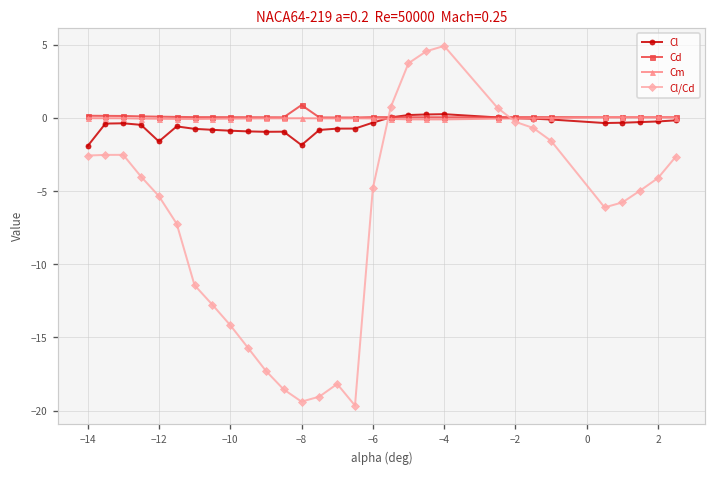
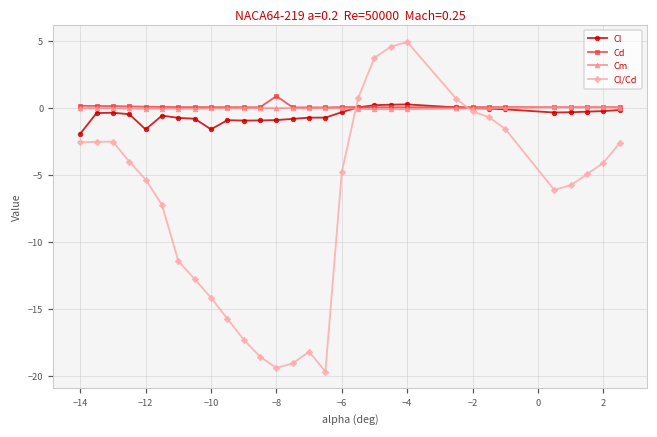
Cl, −10: -0.9 -> -1.6
Cl, −8: -1.8 -> -0.9
